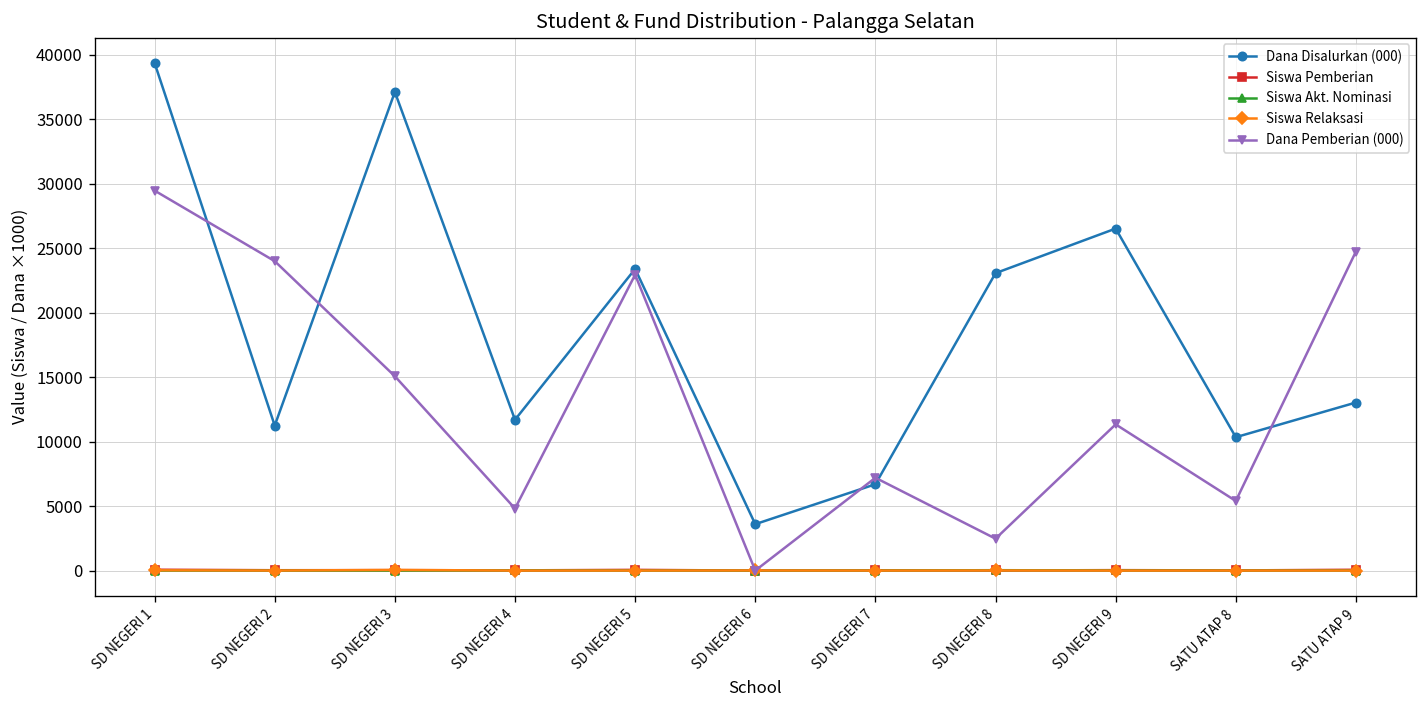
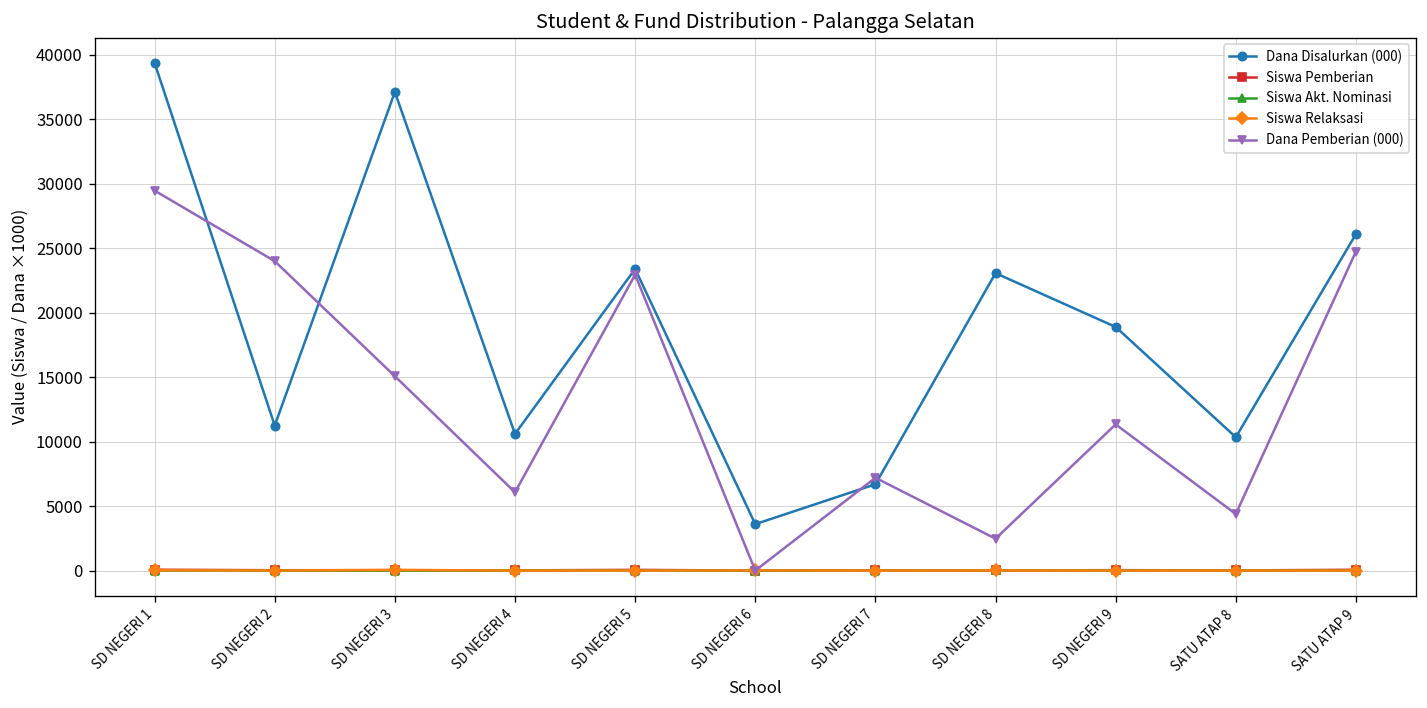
Dana Disalurkan (000), SD NEGERI 4: 11700 -> 10600
Dana Pemberian (000), SD NEGERI 4: 4800 -> 6100
Dana Disalurkan (000), SD NEGERI 9: 26500 -> 18900
Dana Pemberian (000), SATU ATAP 8: 5400 -> 4400
Dana Disalurkan (000), SATU ATAP 9: 13000 -> 26100
